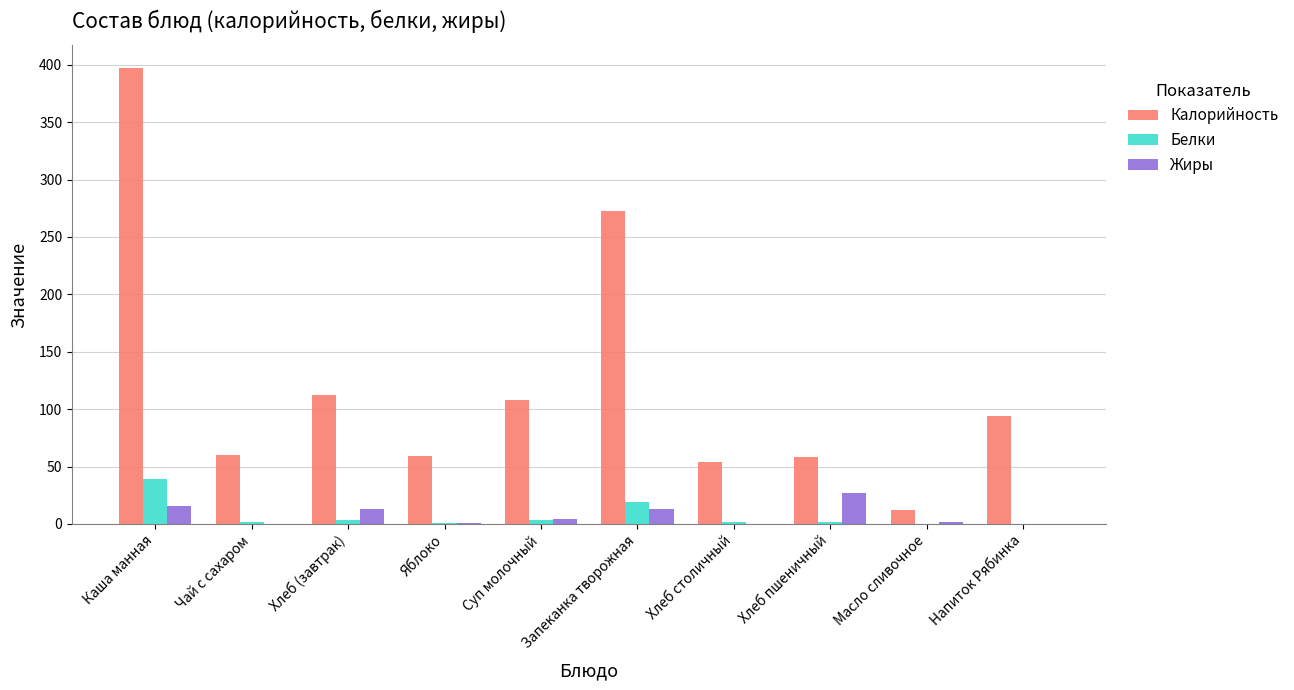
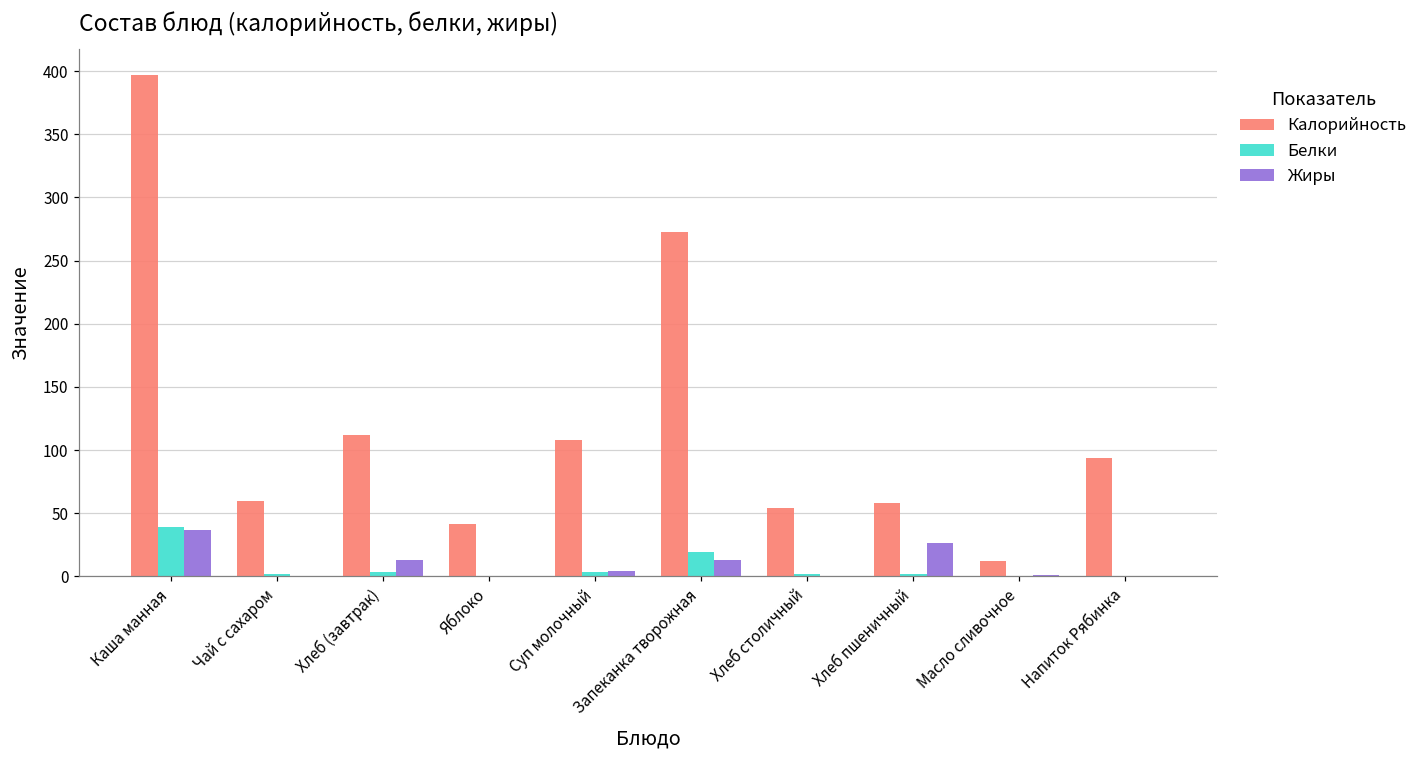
Жиры, Каша манная: 15 -> 37
Калорийность, Яблоко: 59 -> 42
